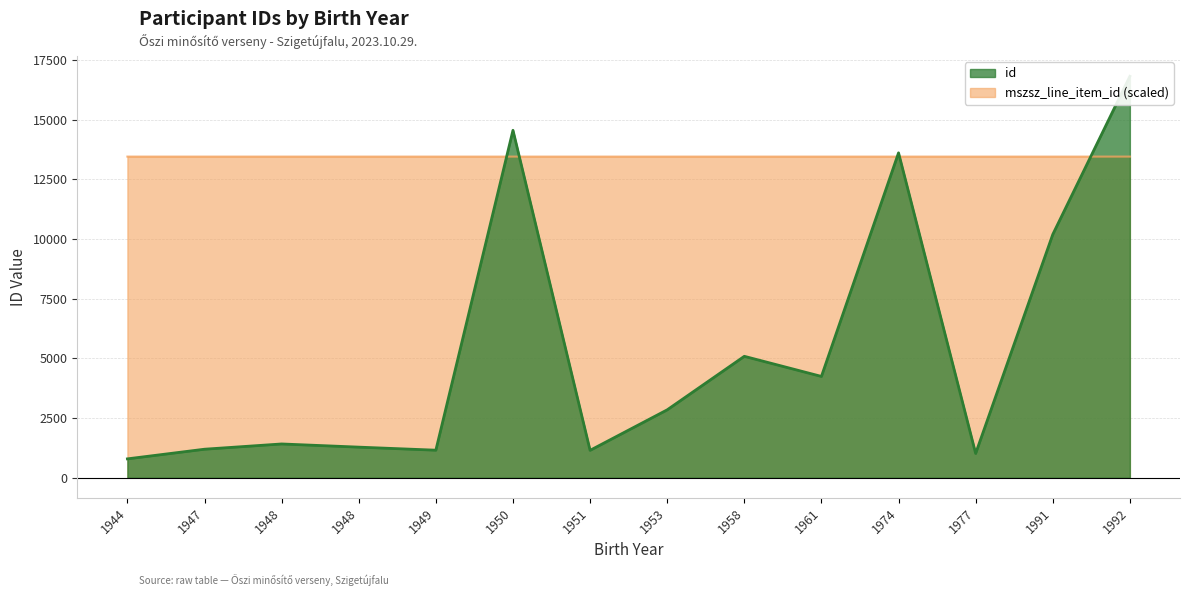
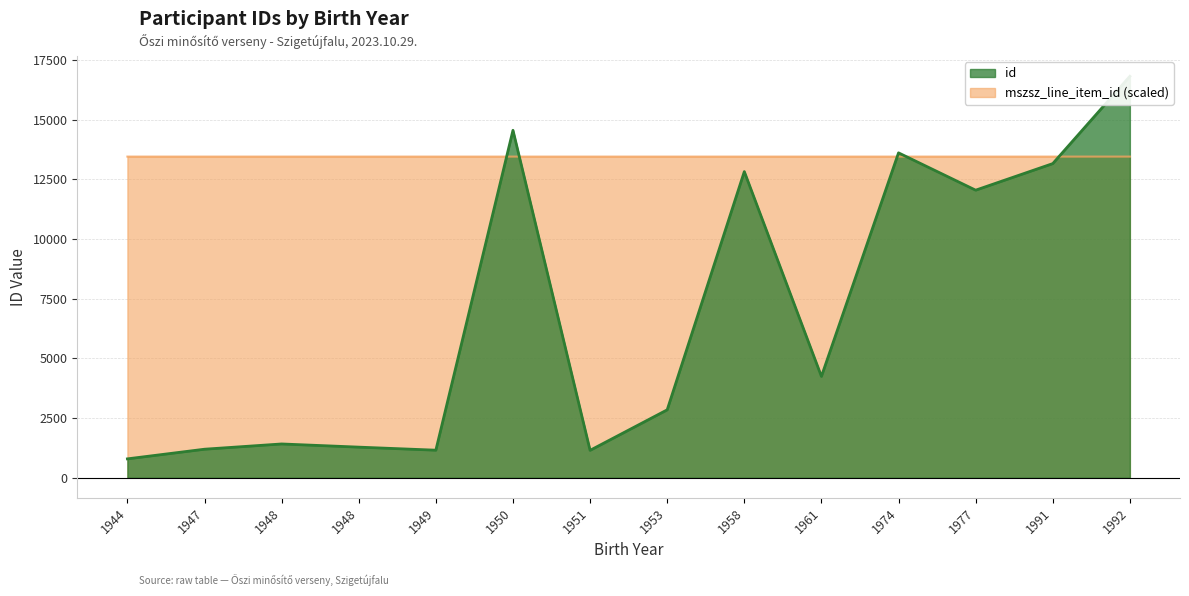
id, 1958: 5100 -> 12800
id, 1977: 1000 -> 12000
id, 1991: 10200 -> 13200
